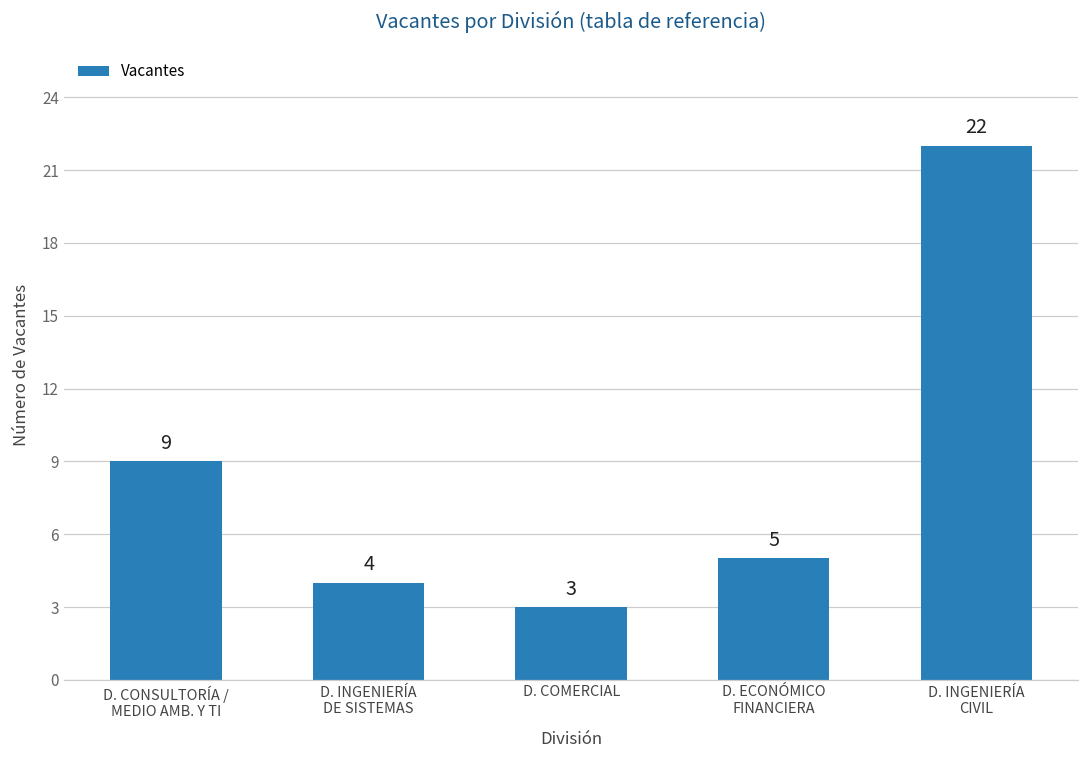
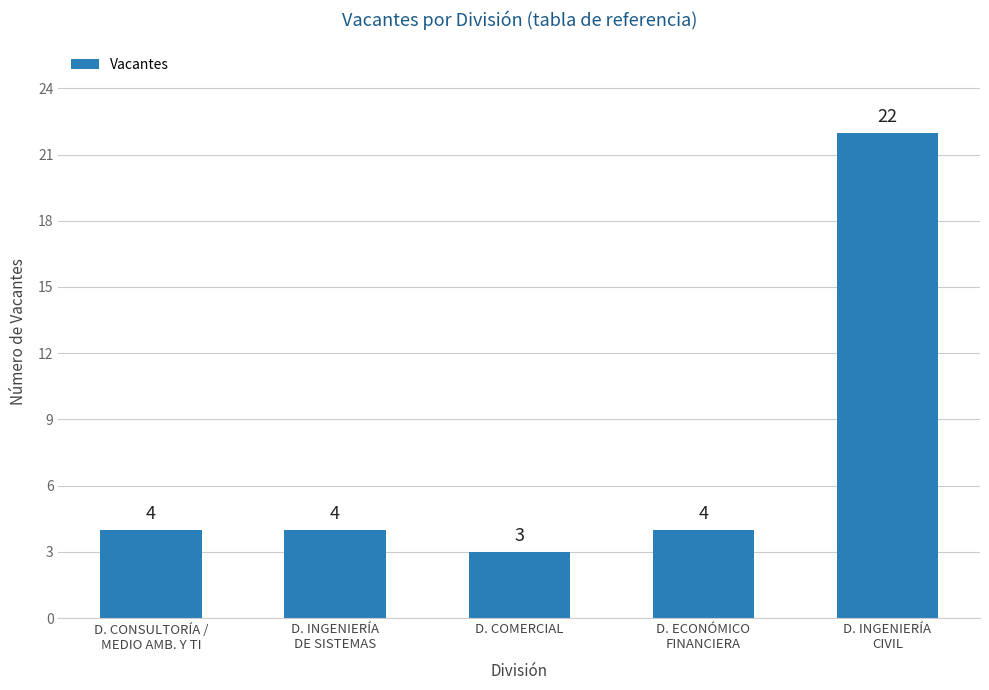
D. CONSULTORÍA / MEDIO AMB. Y TI: 9 -> 4
D. ECONÓMICO FINANCIERA: 5 -> 4
